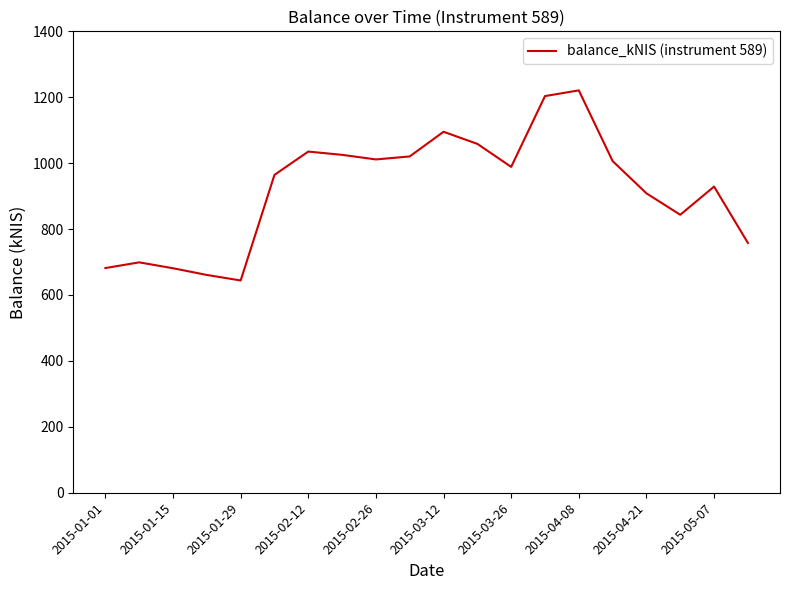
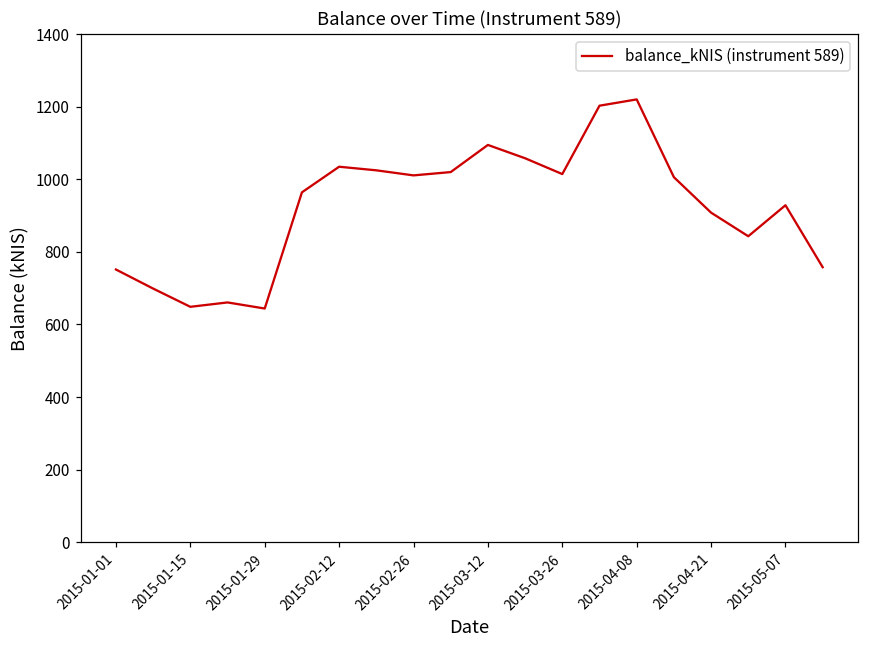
2015-01-01: 680 -> 750
2015-01-15: 680 -> 650
2015-03-26: 990 -> 1010
